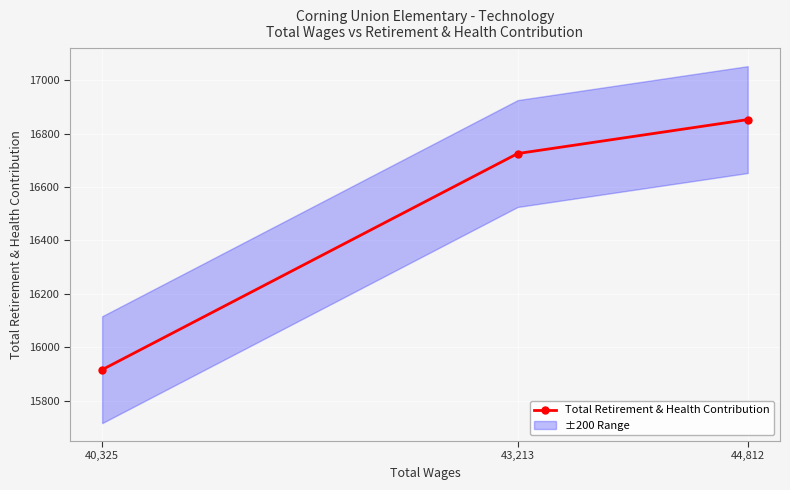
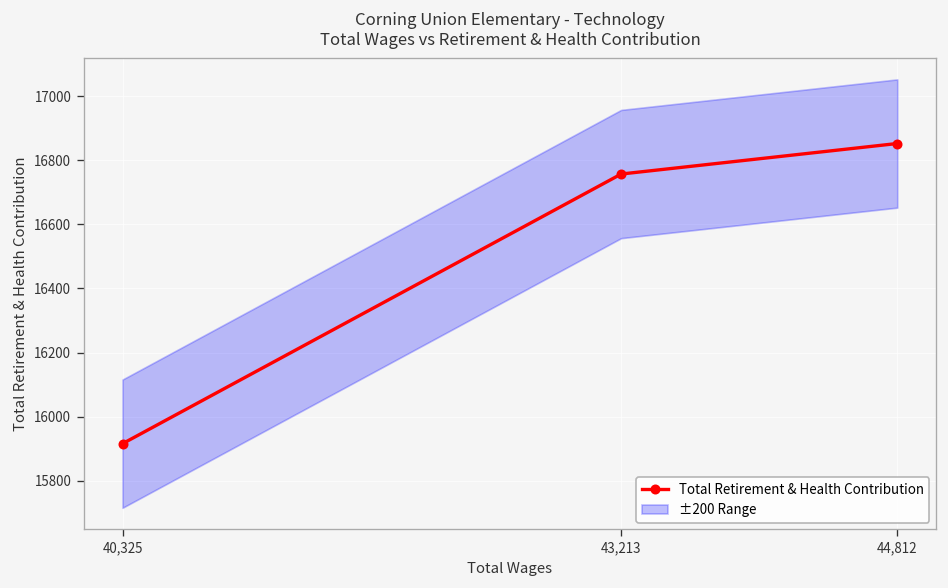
Total Retirement & Health Contribution, 43,213: 16730 -> 16760
